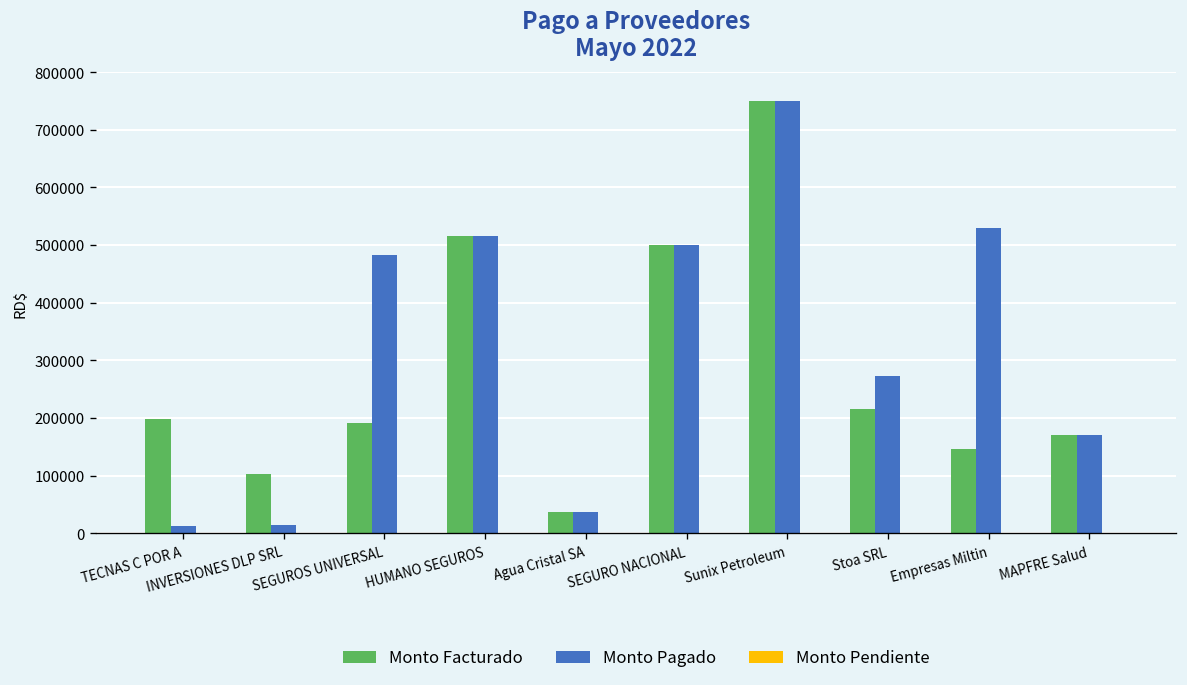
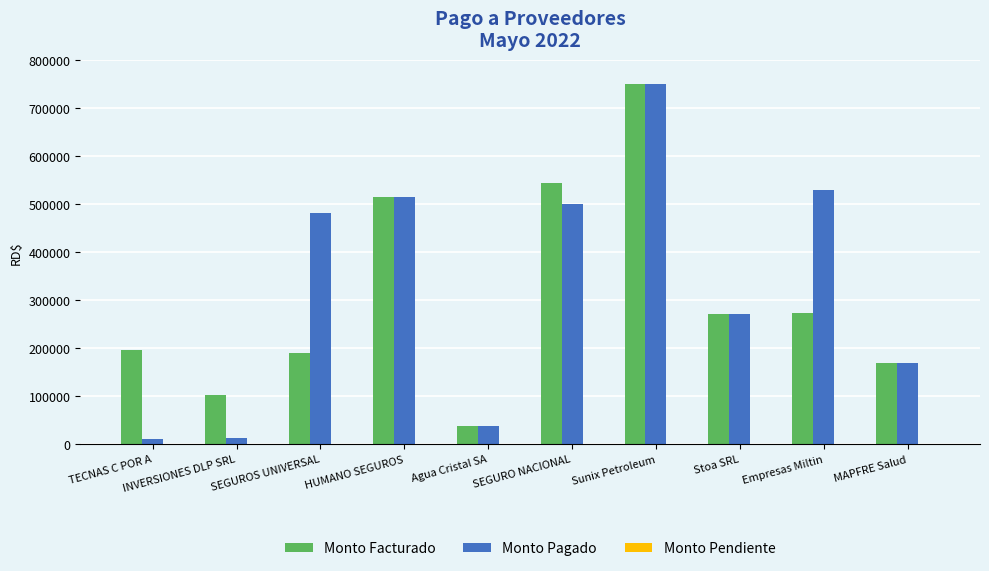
Monto Facturado, SEGURO NACIONAL: 500000 -> 540000
Monto Facturado, Stoa SRL: 210000 -> 270000
Monto Facturado, Empresas Miltin: 150000 -> 270000
